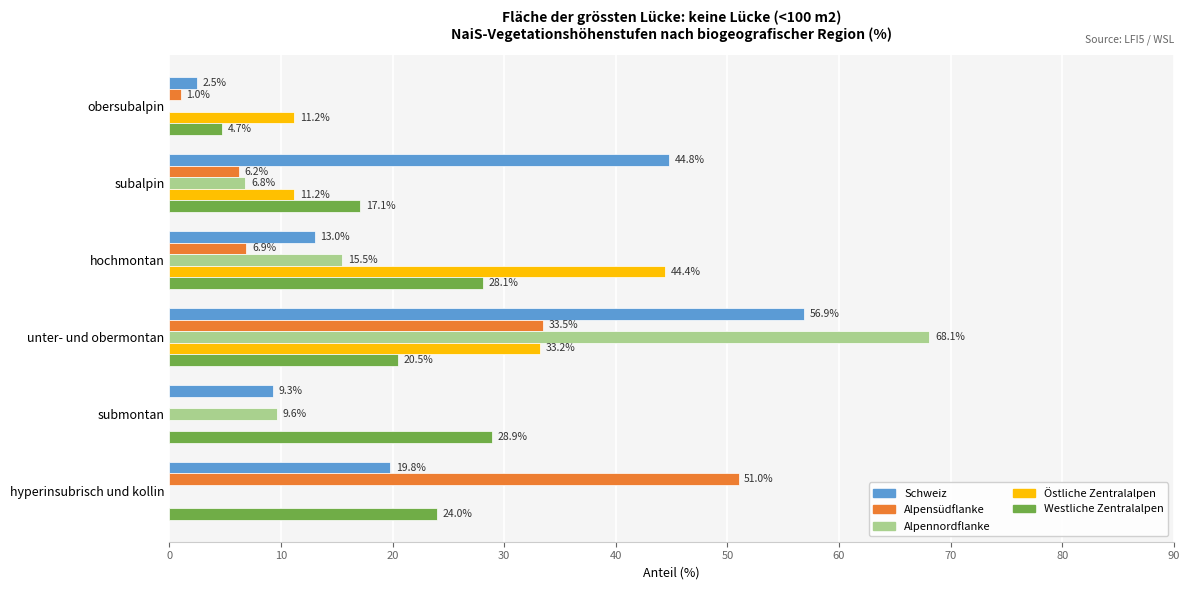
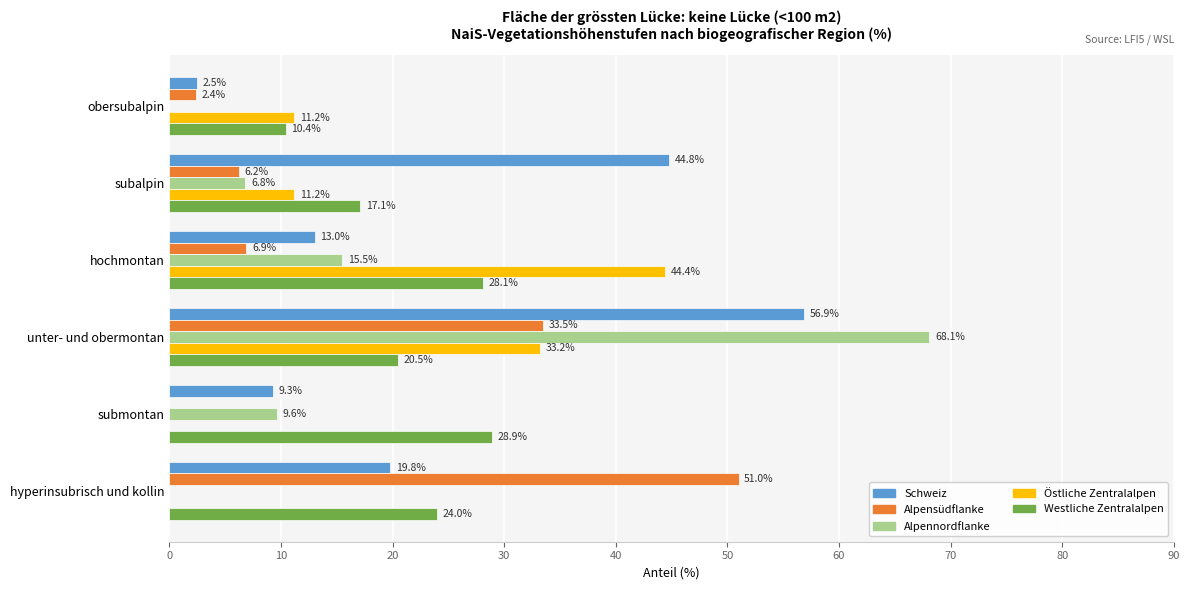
Alpensüdflanke, obersubalpin: 1.0% -> 2.4%
Westliche Zentralalpen, obersubalpin: 4.7% -> 10.4%
